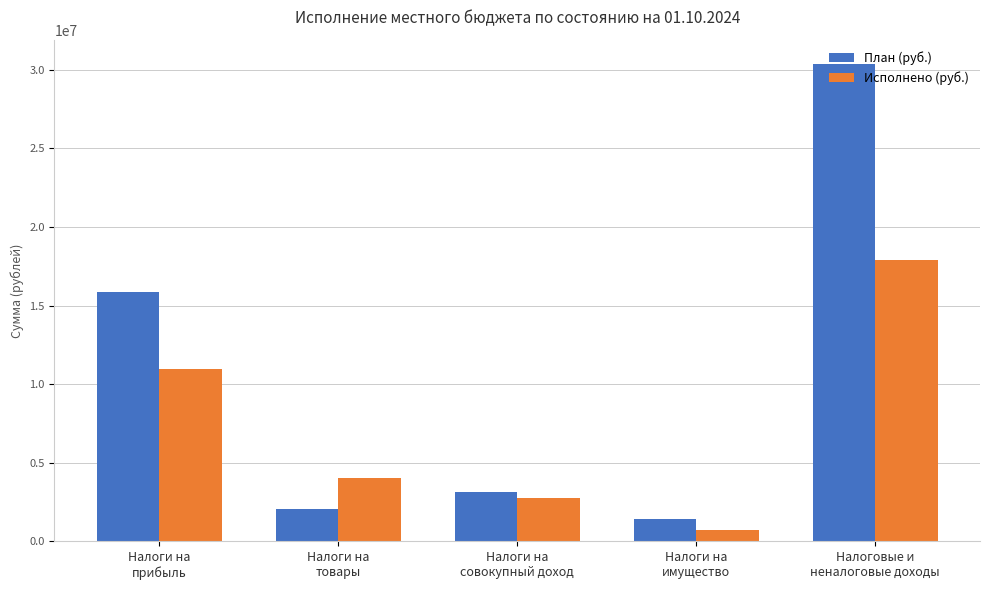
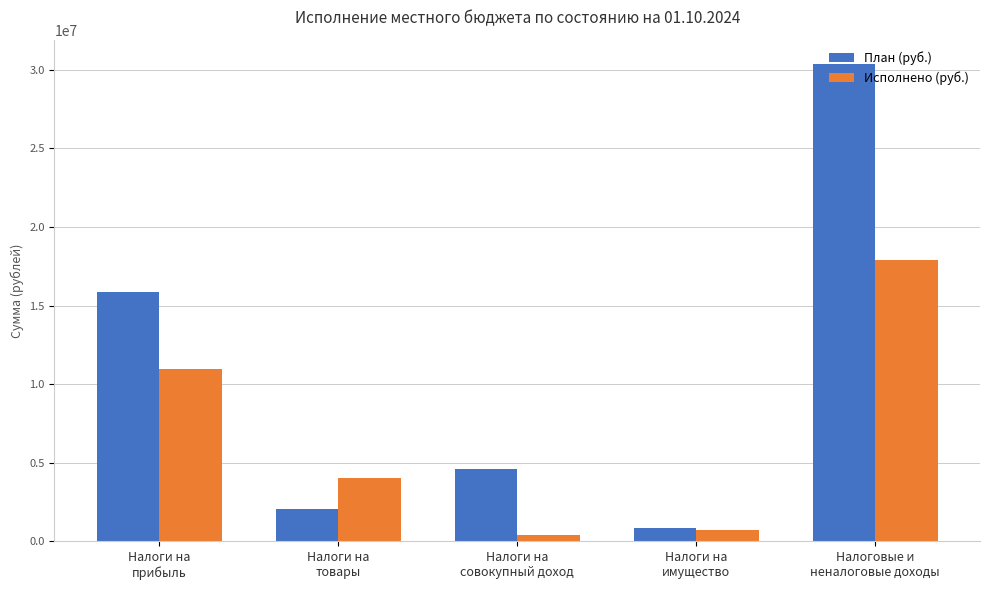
План (руб.), Налоги на совокупный доход: 3200000 -> 4600000
Исполнено (руб.), Налоги на совокупный доход: 2800000 -> 400000
План (руб.), Налоги на имущество: 1400000 -> 800000
